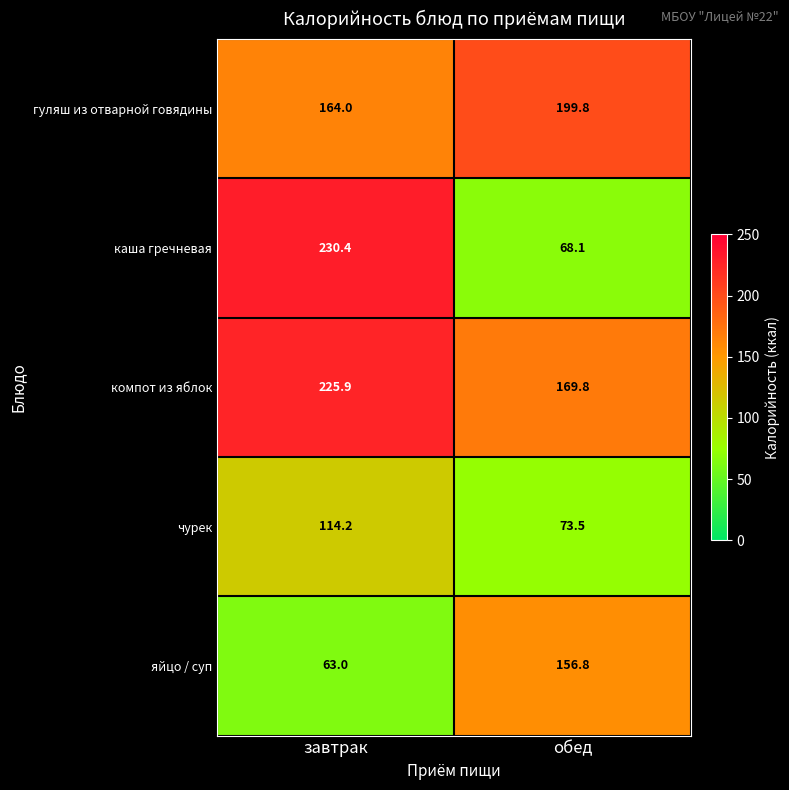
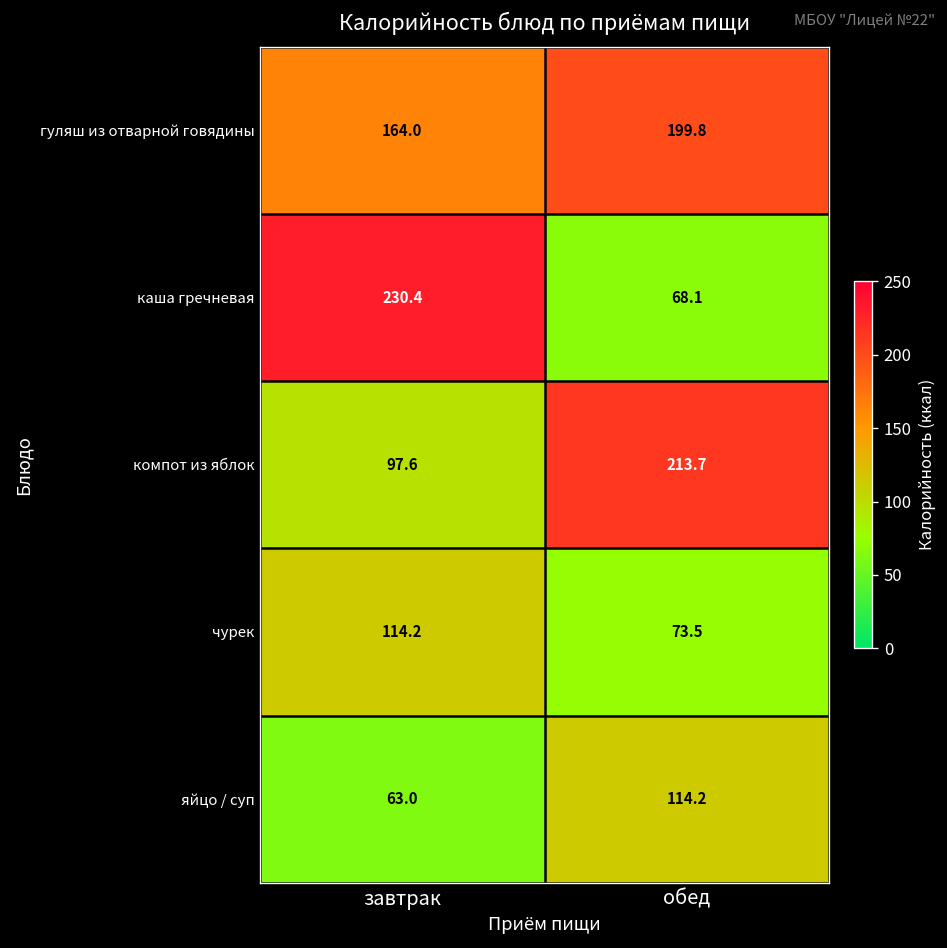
компот из яблок, завтрак: 225.9 -> 97.6
компот из яблок, обед: 169.8 -> 213.7
яйцо / суп, обед: 156.8 -> 114.2
